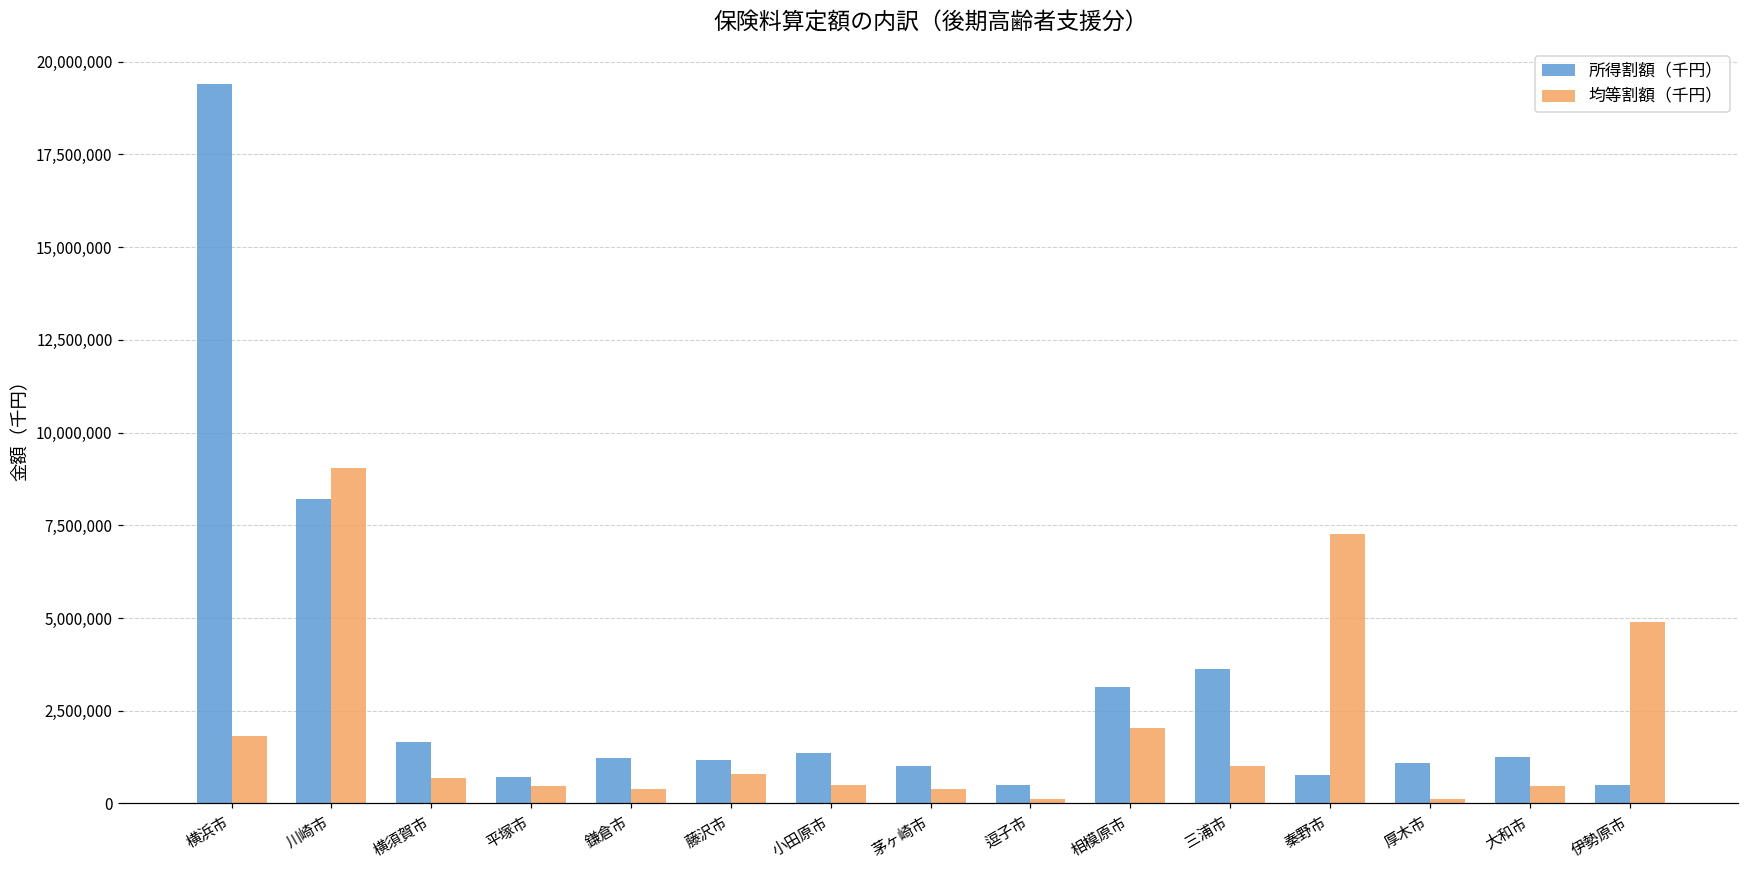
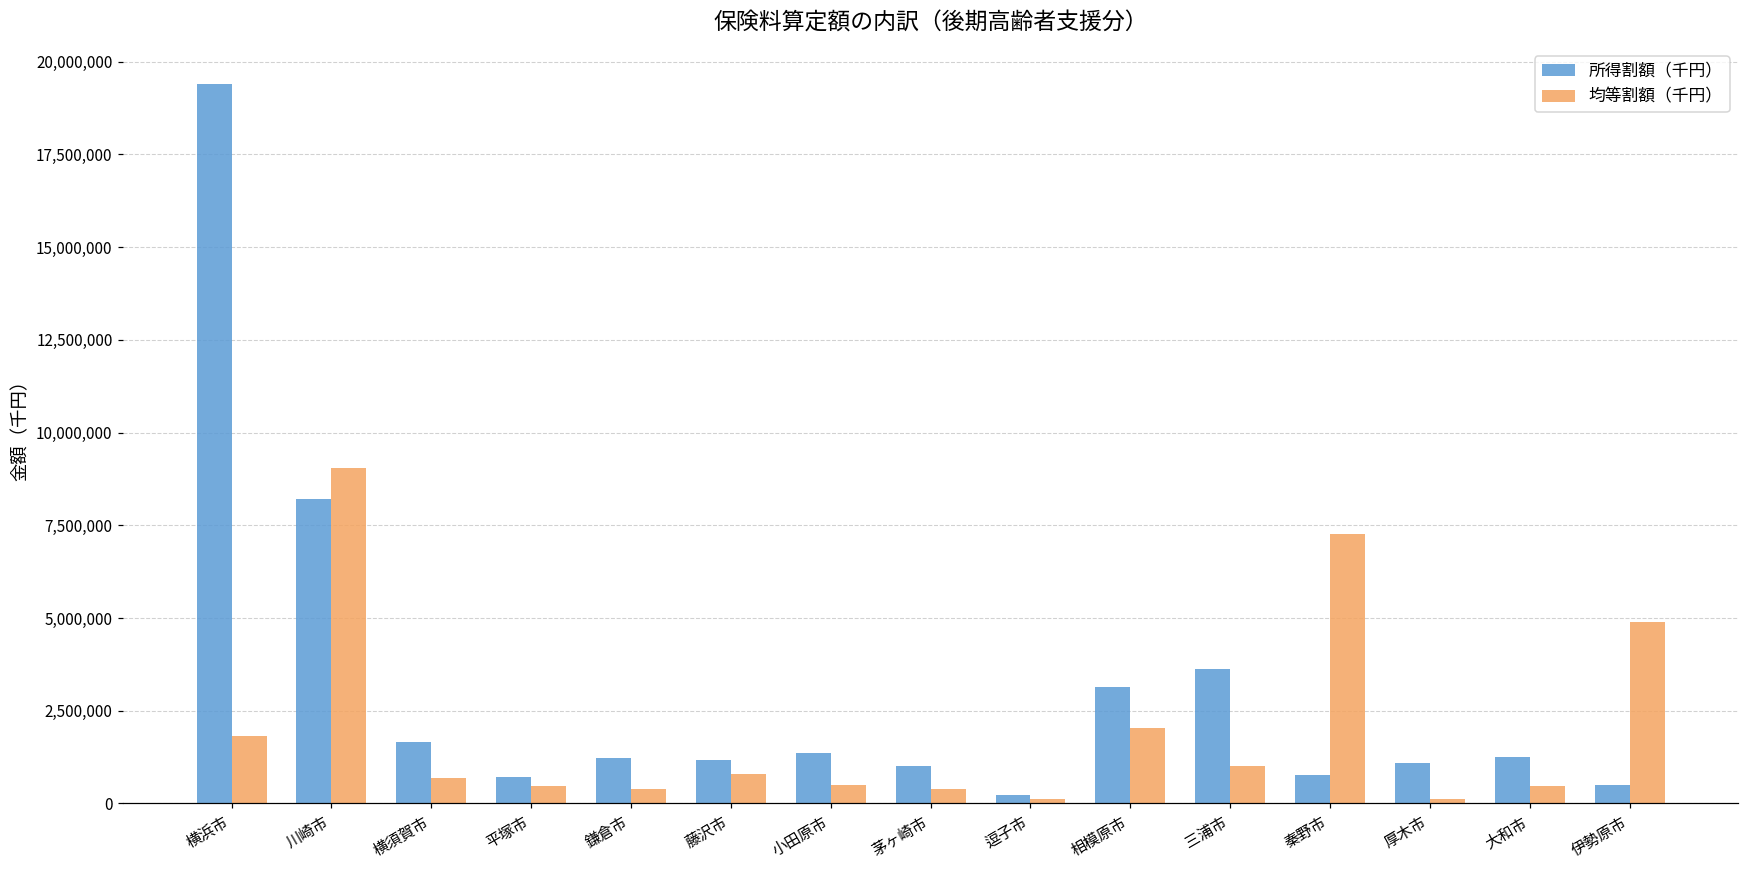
所得割額（千円）, 逗子市: 500,000 -> 200,000
